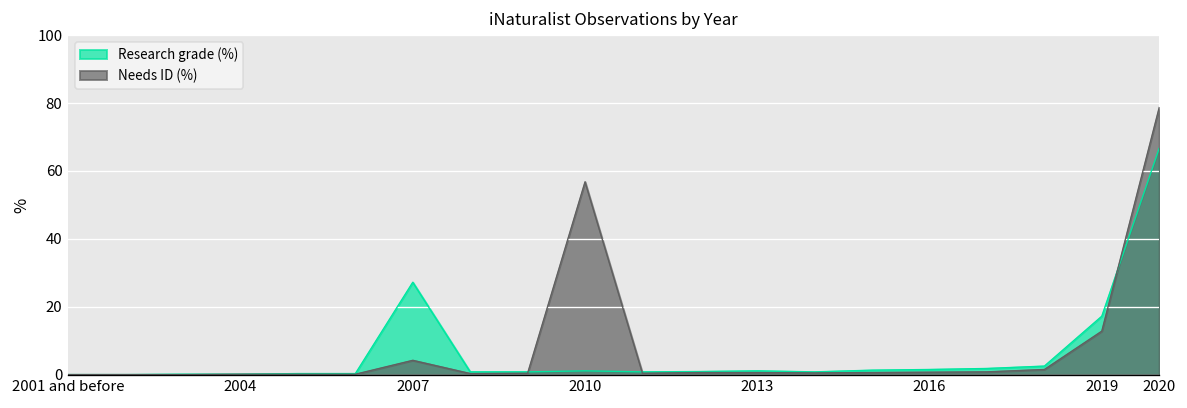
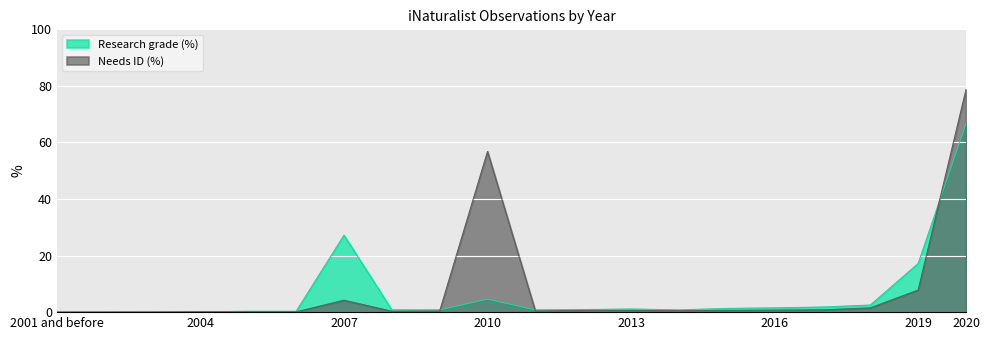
Research grade (%), 2010: 1 -> 5
Needs ID (%), 2019: 13 -> 8
